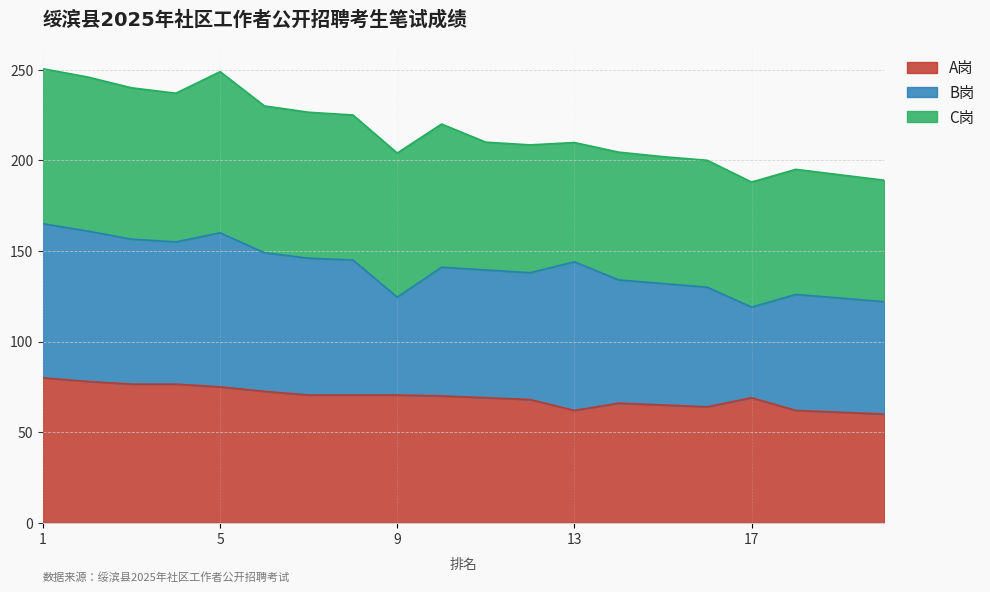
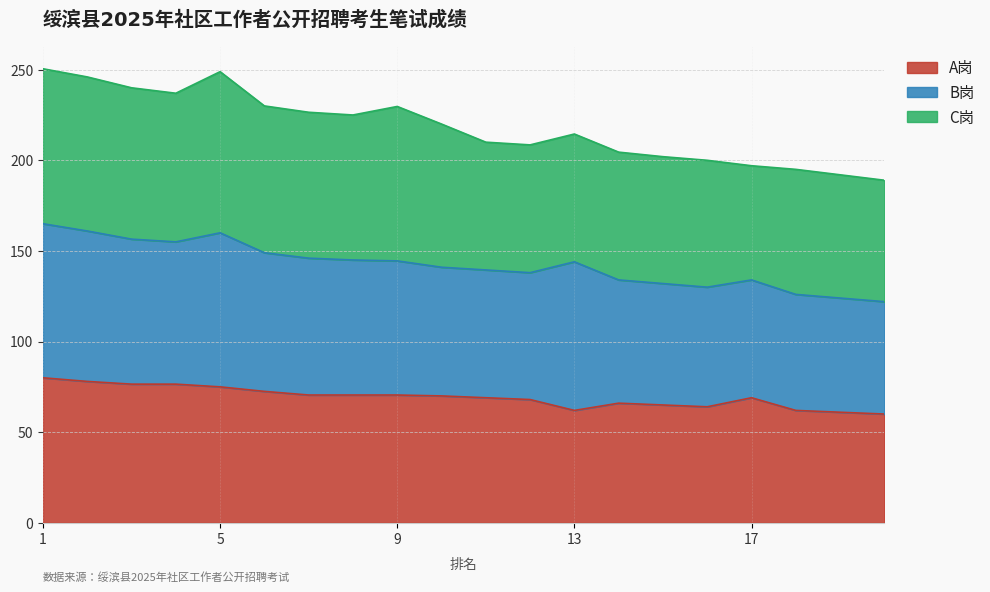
B岗, 9: 54 -> 74
C岗, 9: 80 -> 85
C岗, 13: 66 -> 71
B岗, 17: 50 -> 65
C岗, 17: 69 -> 63
